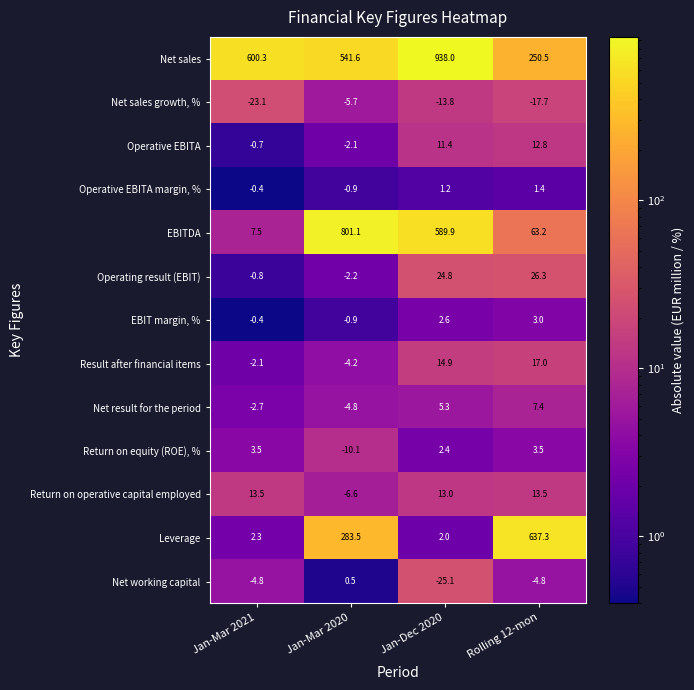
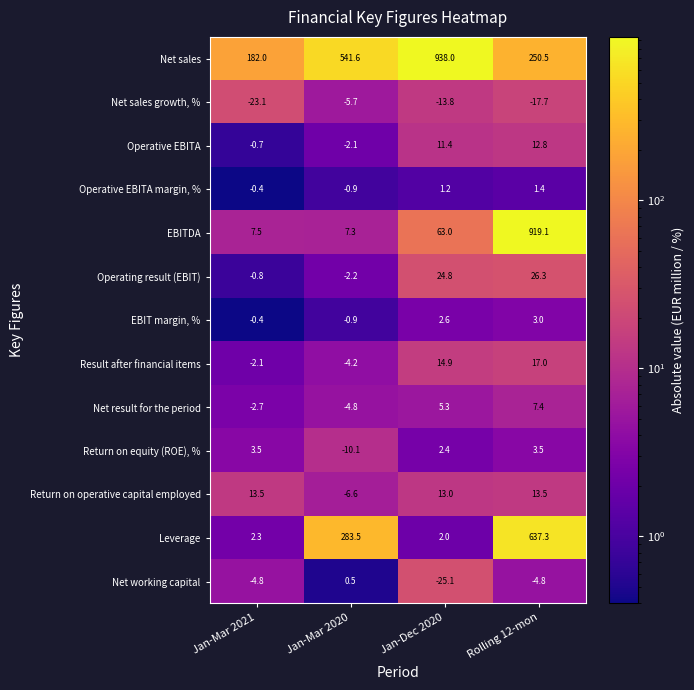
Net sales, Jan-Mar 2021: 600.3 -> 182.0
EBITDA, Jan-Mar 2020: 801.1 -> 7.3
EBITDA, Jan-Dec 2020: 589.9 -> 63.0
EBITDA, Rolling 12-mon: 63.2 -> 919.1
